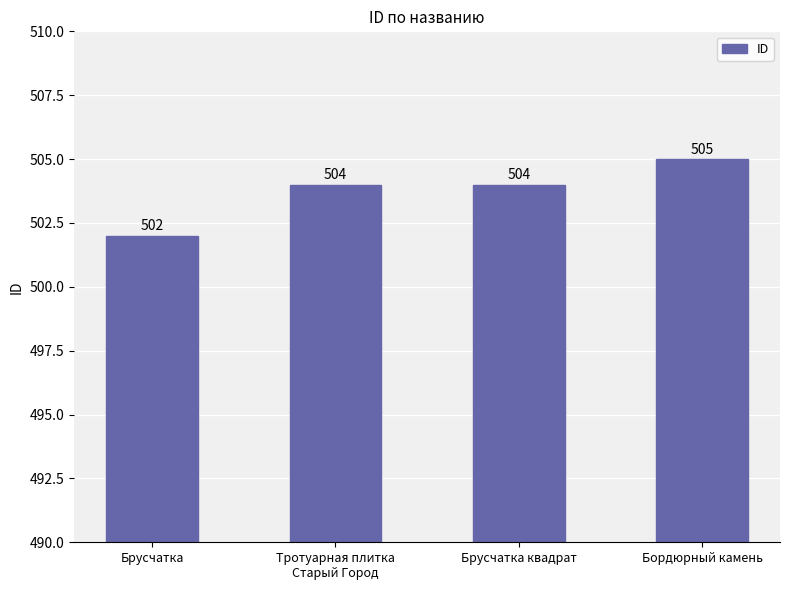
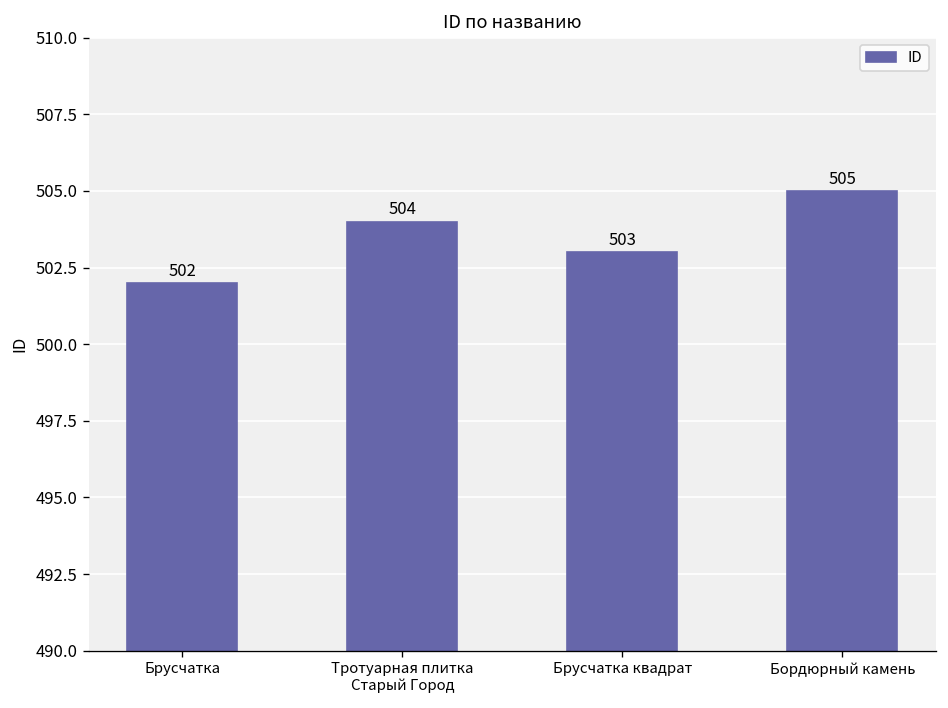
Брусчатка квадрат: 504 -> 503
